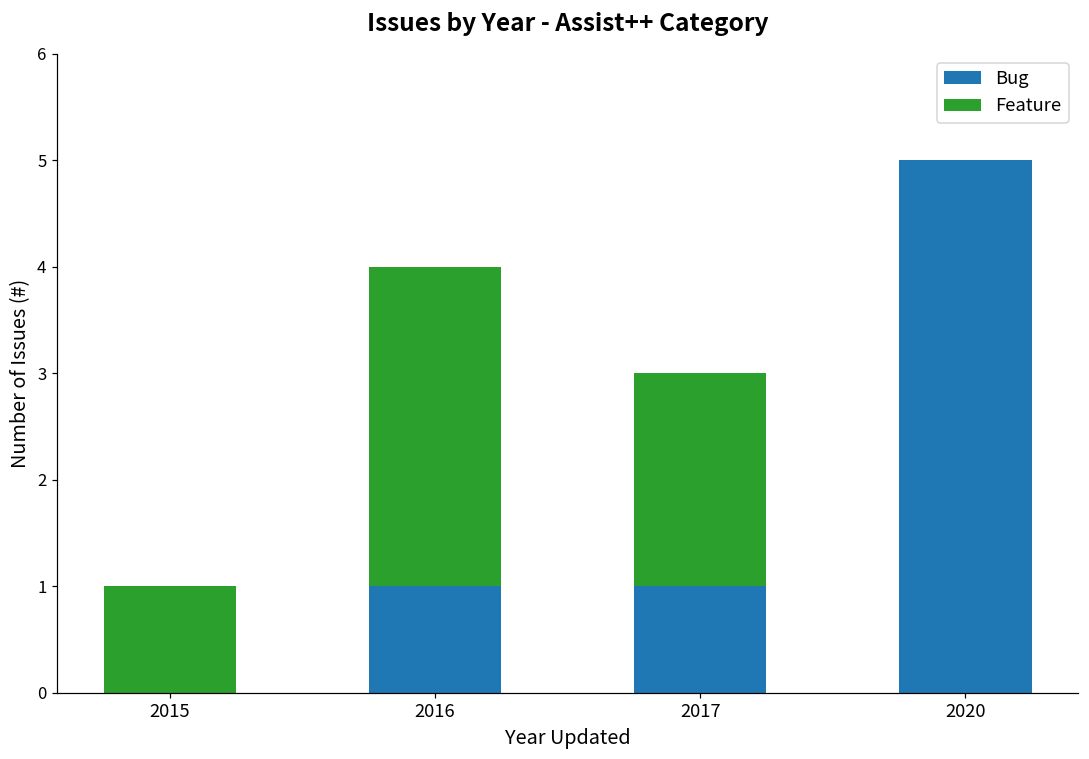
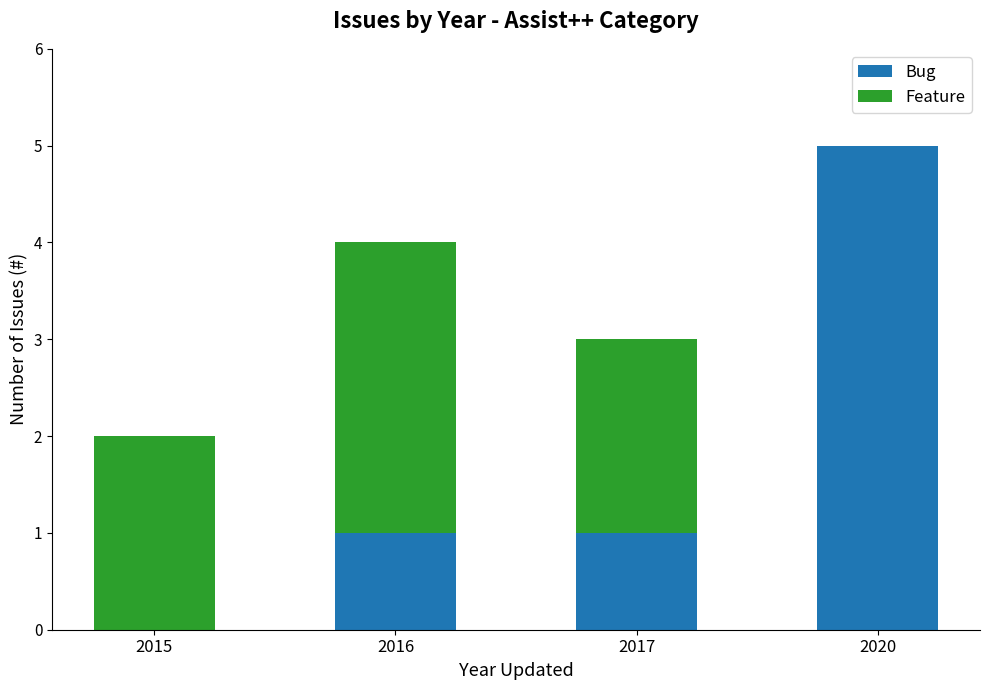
Feature, 2015: 1 -> 2
